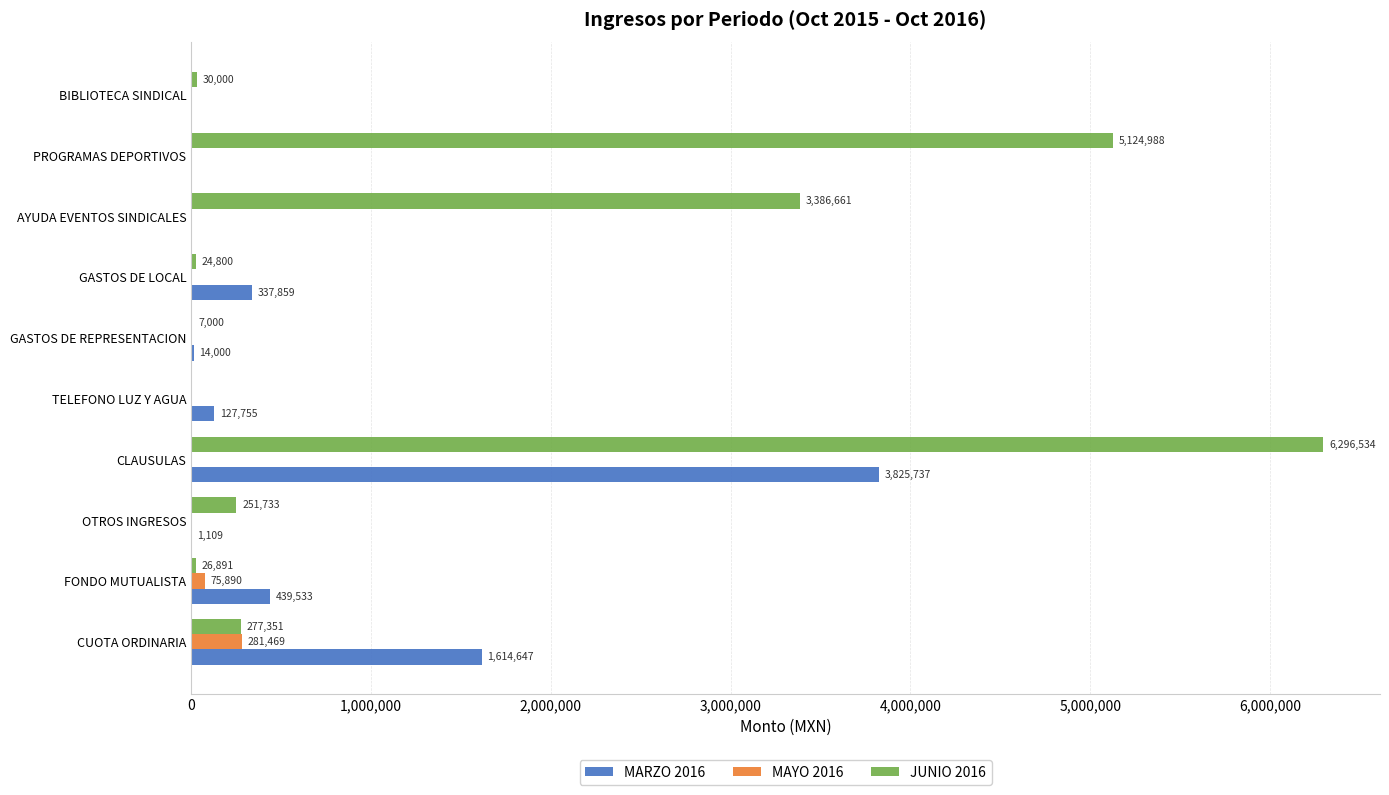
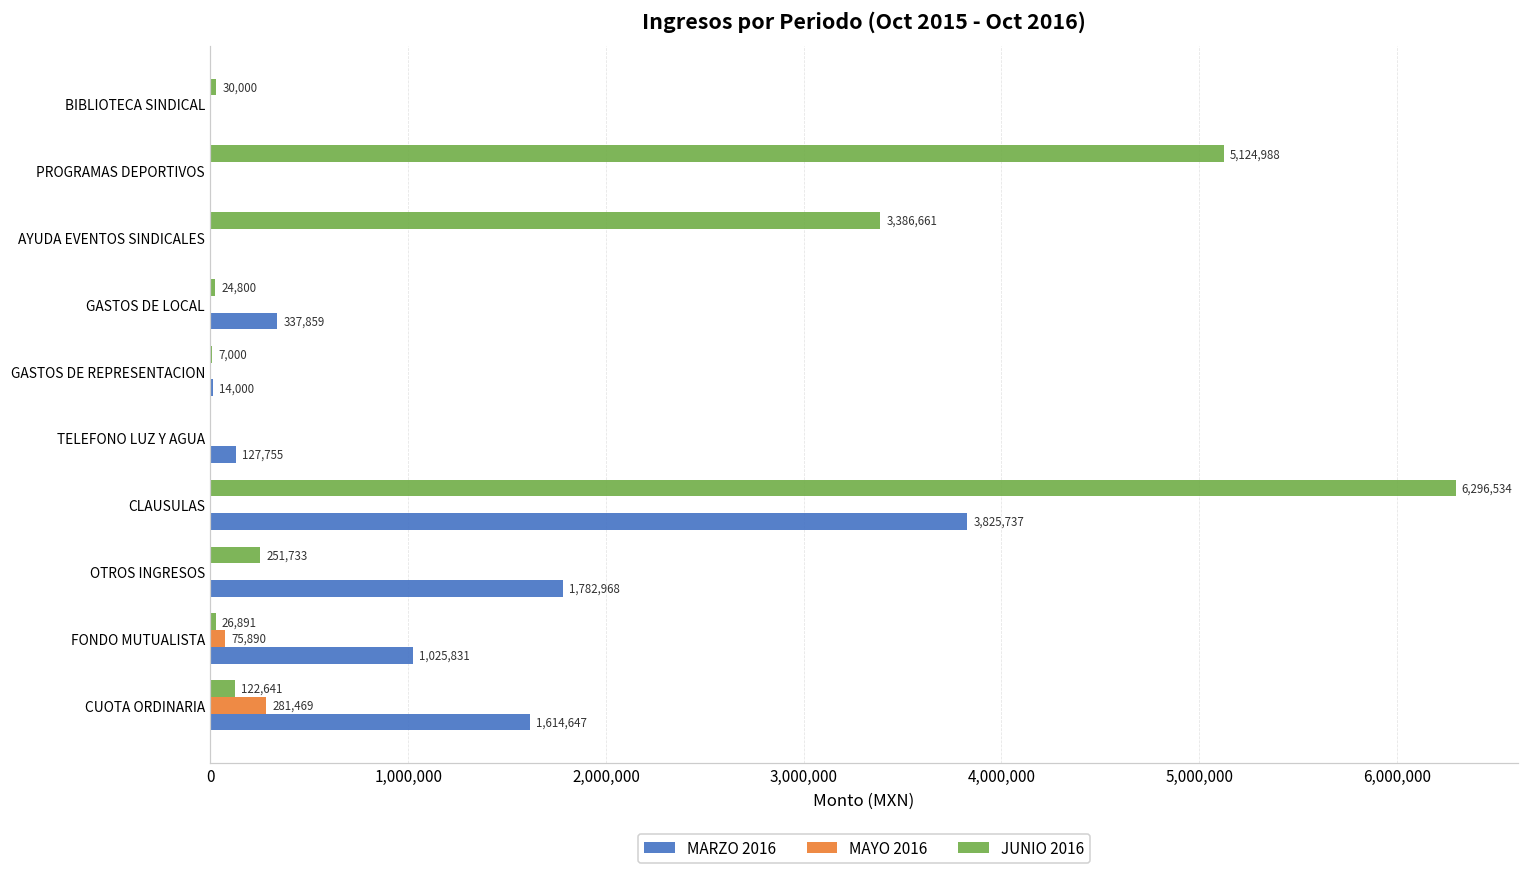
MARZO 2016, OTROS INGRESOS: 1,109 -> 1,782,968
MARZO 2016, FONDO MUTUALISTA: 439,533 -> 1,025,831
JUNIO 2016, CUOTA ORDINARIA: 277,351 -> 122,641
